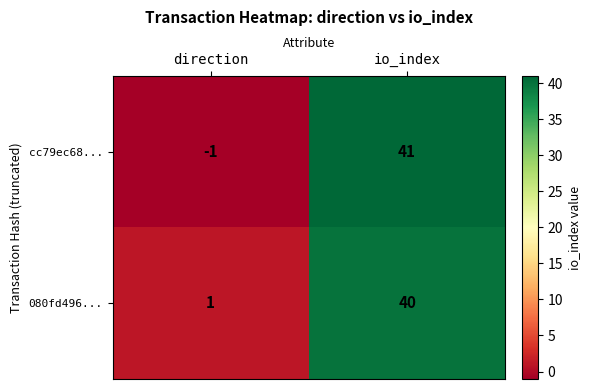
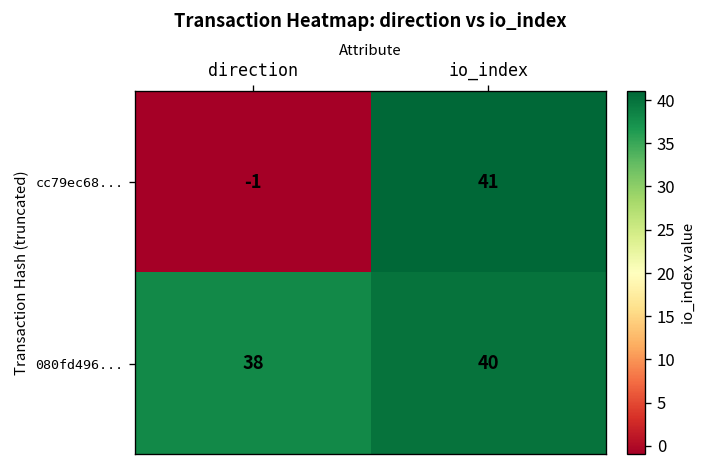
080fd496..., direction: 1 -> 38
